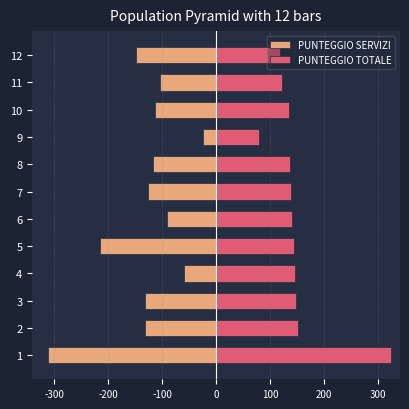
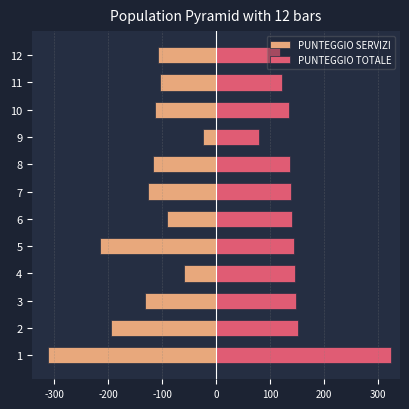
PUNTEGGIO SERVIZI, 12: -150 -> -110
PUNTEGGIO SERVIZI, 2: -130 -> -190
